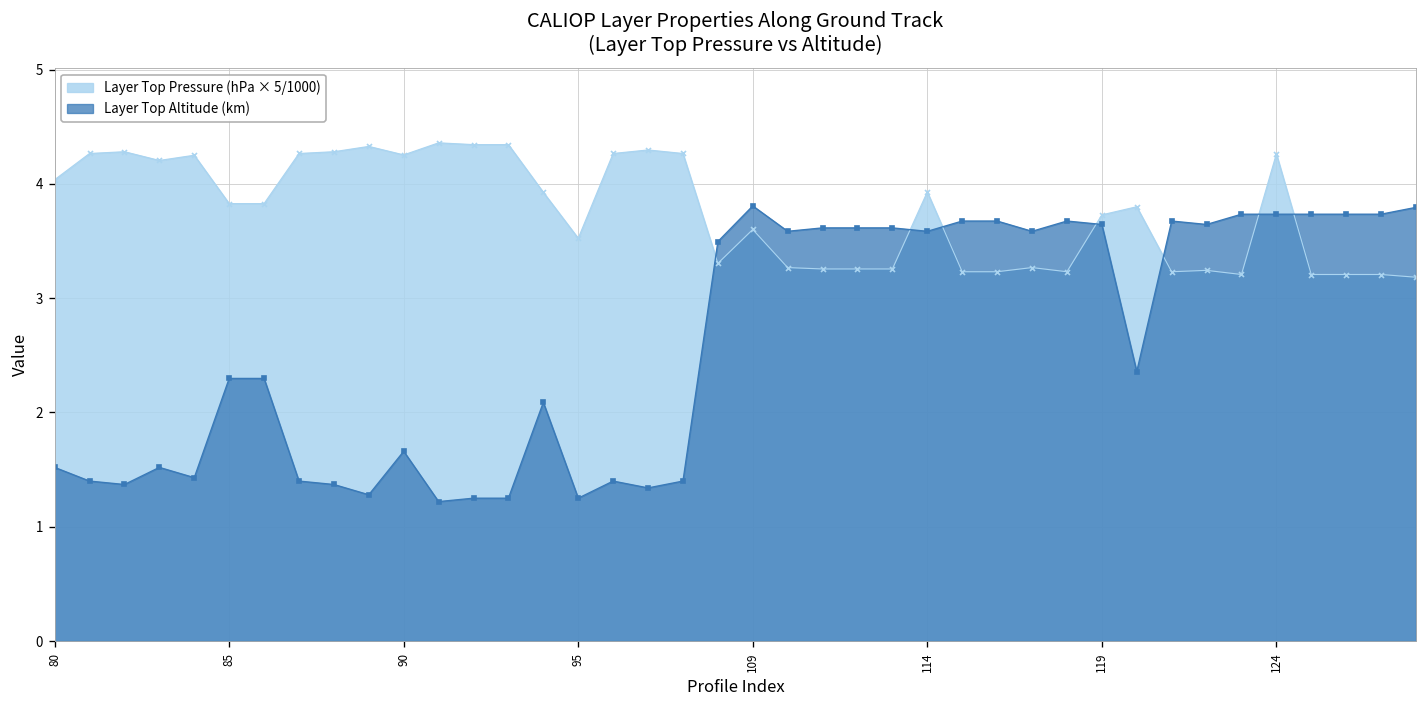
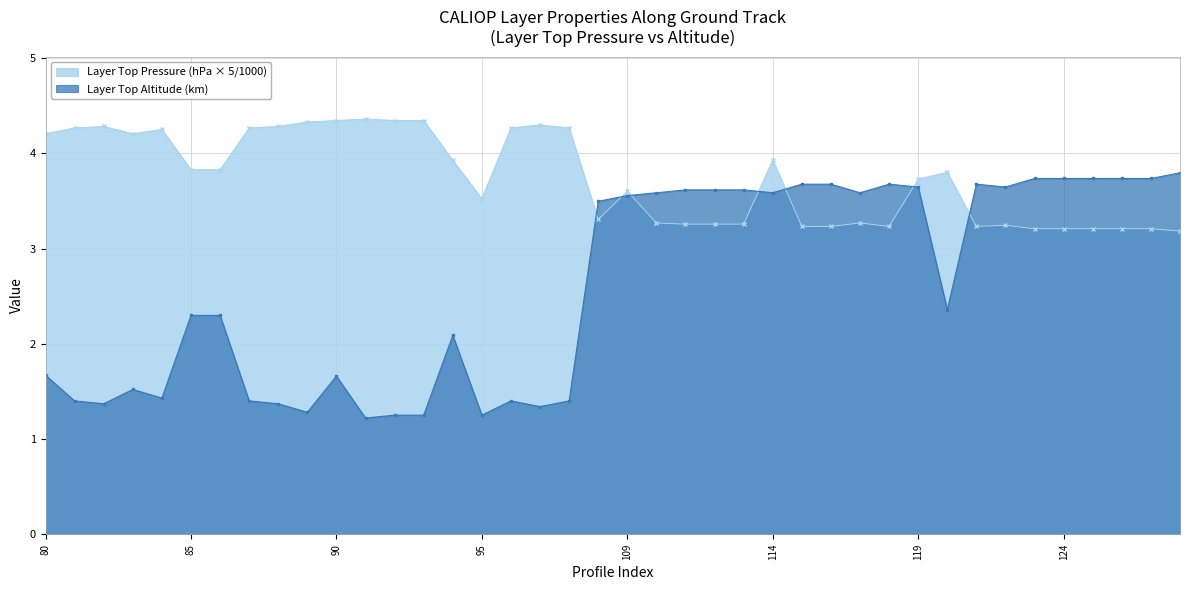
Layer Top Pressure (hPa × 5/1000), 80: 4.0 -> 4.2
Layer Top Altitude (km), 80: 1.5 -> 1.7
Layer Top Pressure (hPa × 5/1000), 90: 4.25 -> 4.34
Layer Top Altitude (km), 109: 3.8 -> 3.6
Layer Top Pressure (hPa × 5/1000), 124: 4.3 -> 3.2
